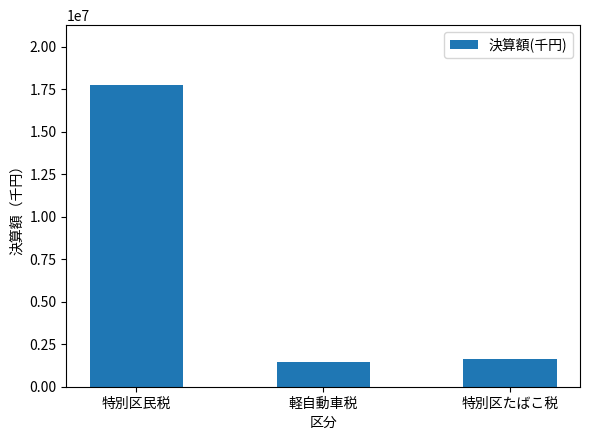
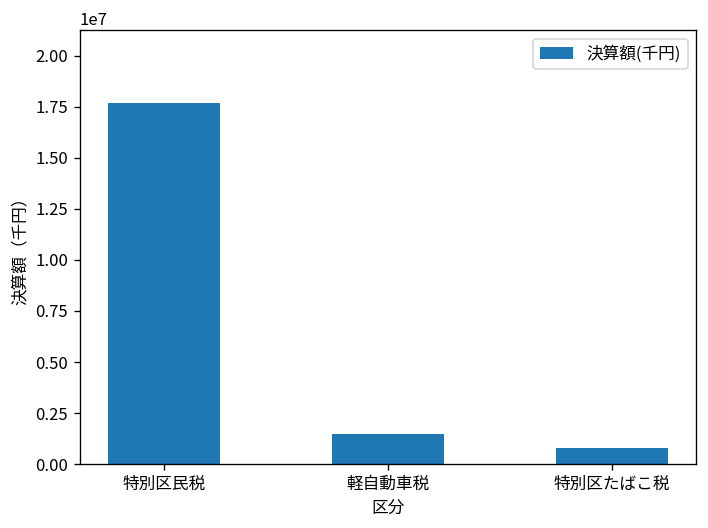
特別区たばこ税: 1600000 -> 800000
